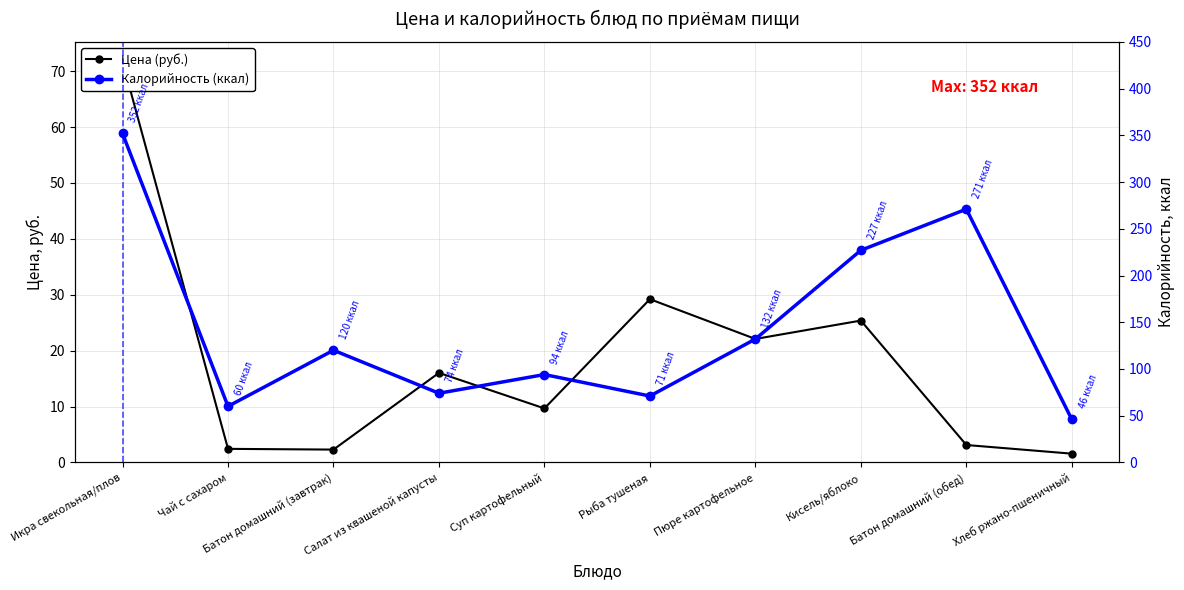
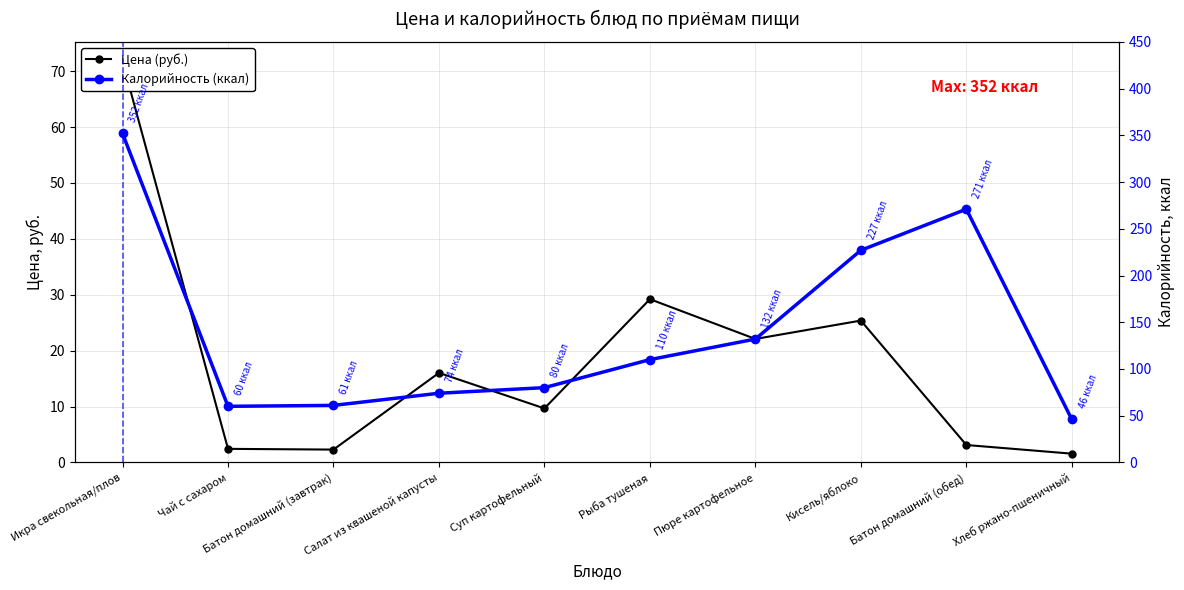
Калорийность (ккал), Батон домашний (завтрак): 120 -> 61
Калорийность (ккал), Суп картофельный: 94 -> 80
Калорийность (ккал), Рыба тушеная: 71 -> 110
